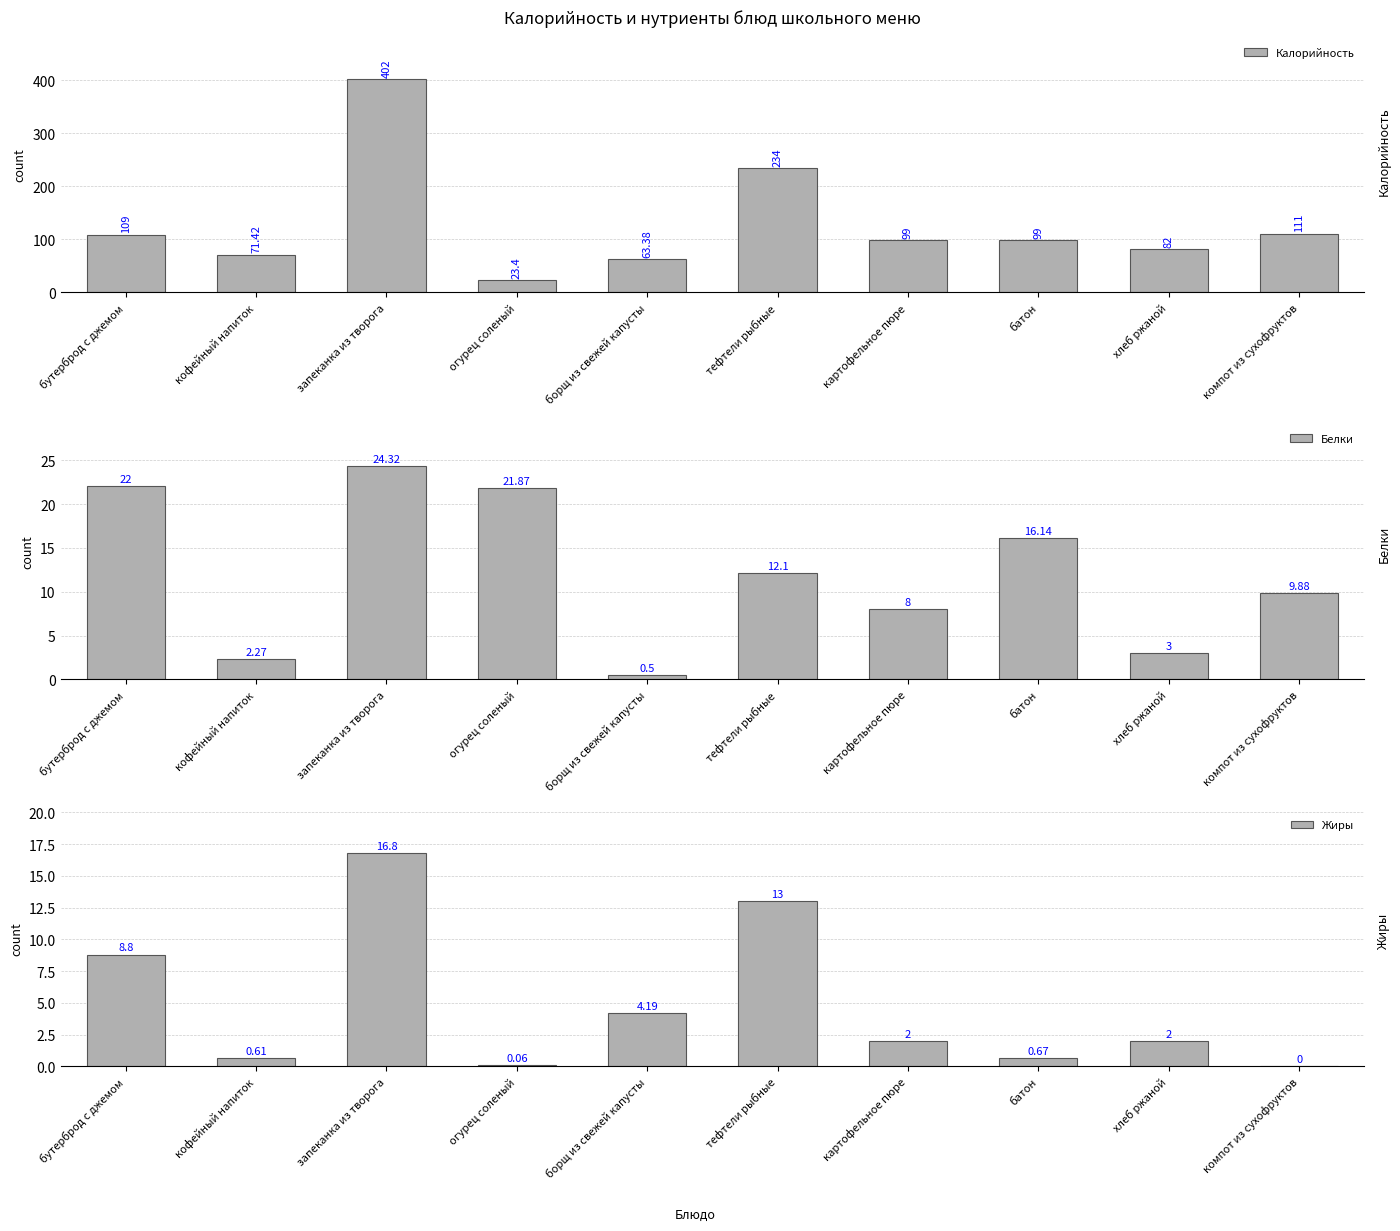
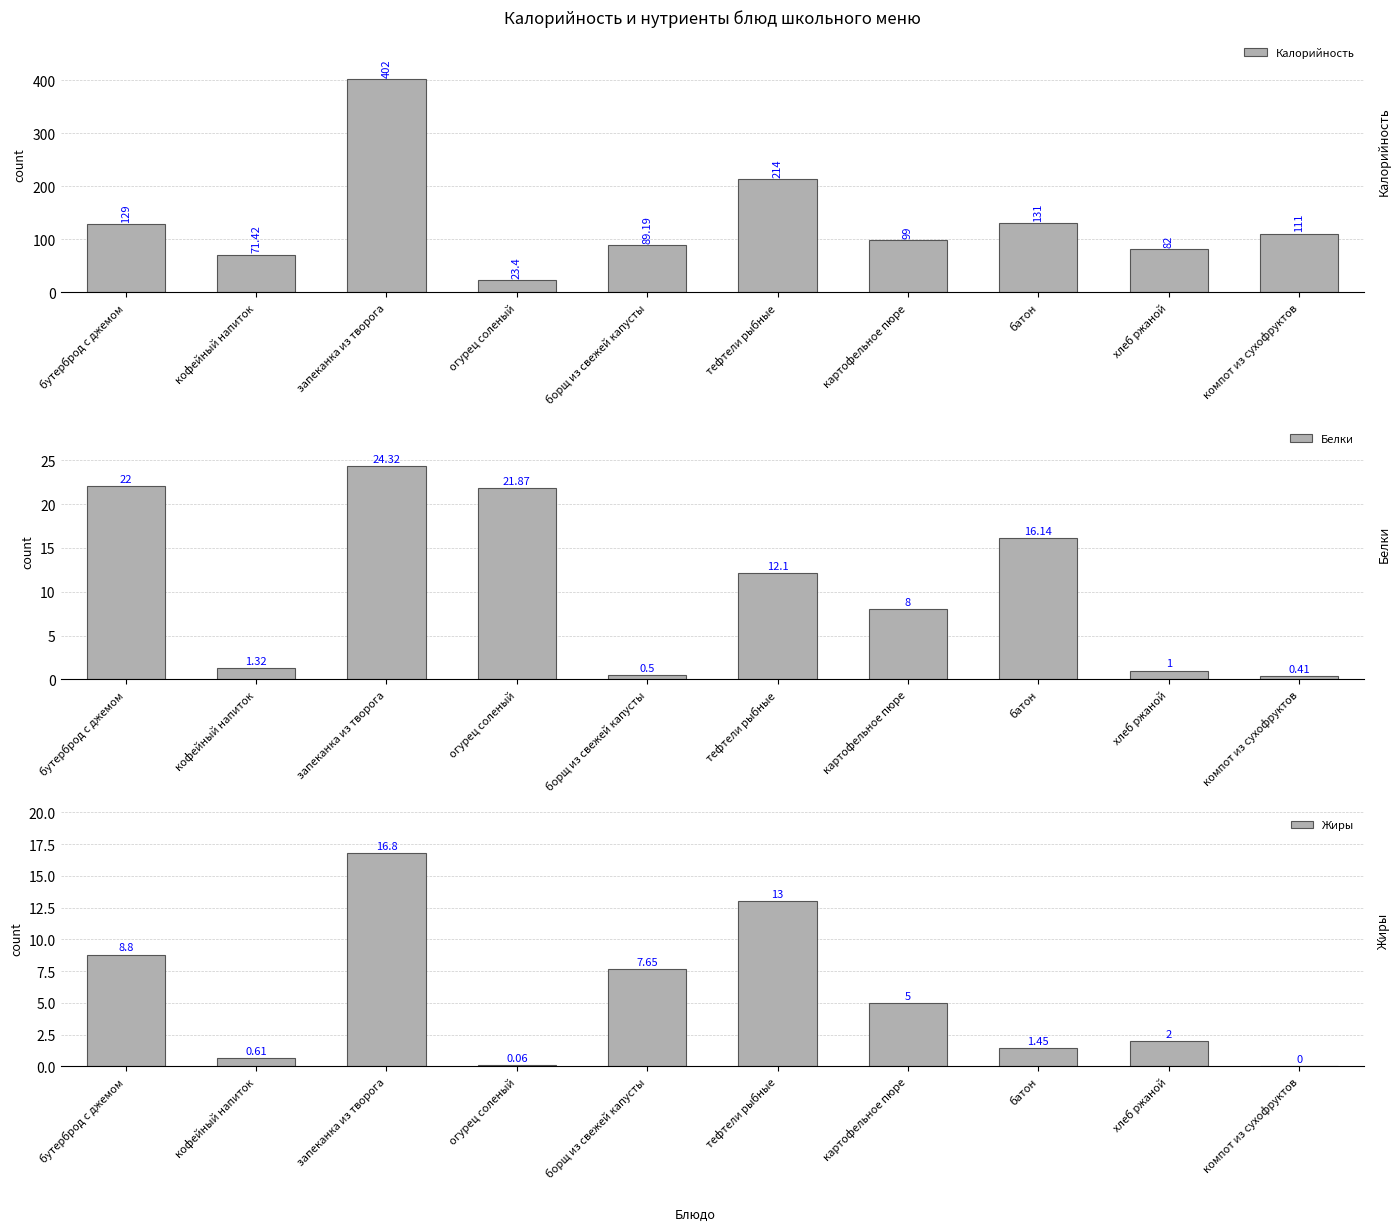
Калорийность и нутриенты блюд школьного меню, бутерброд с джемом: 109 -> 129
Калорийность и нутриенты блюд школьного меню, борщ из свежей капусты: 63.38 -> 89.19
Калорийность и нутриенты блюд школьного меню, тефтели рыбные: 234 -> 214
Калорийность и нутриенты блюд школьного меню, батон: 99 -> 131
Белки, кофейный напиток: 2.27 -> 1.32
Белки, хлеб ржаной: 3 -> 1
Белки, компот из сухофруктов: 9.88 -> 0.41
Жиры, борщ из свежей капусты: 4.19 -> 7.65
Жиры, картофельное пюре: 2 -> 5
Жиры, батон: 0.67 -> 1.45
